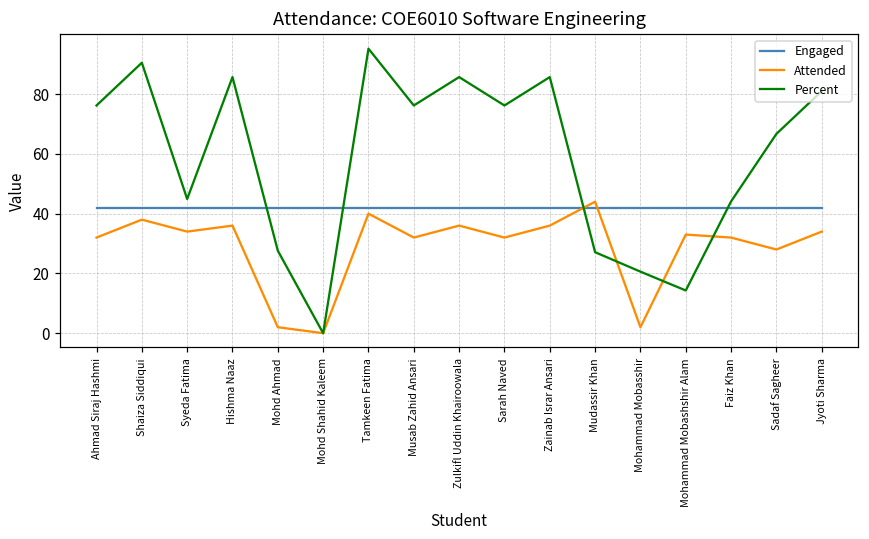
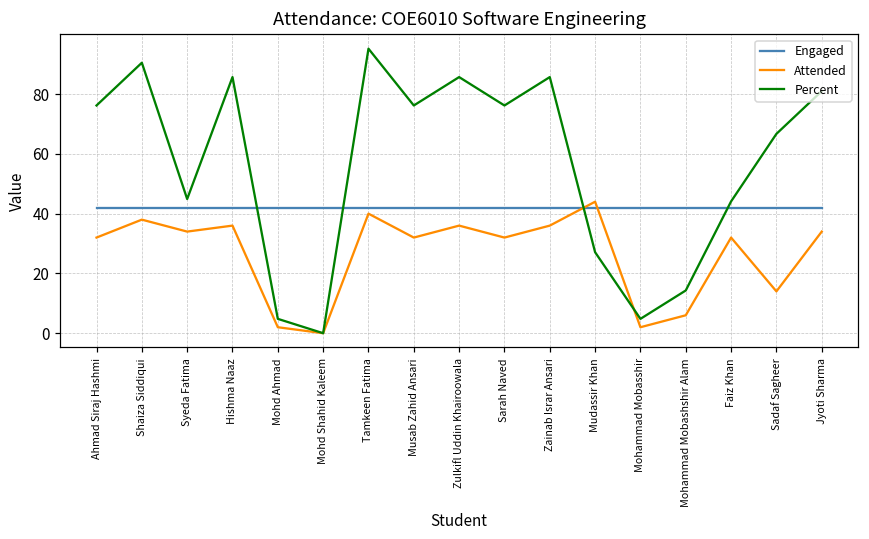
Percent, Mohd Ahmad: 28 -> 5
Percent, Mohammad Mobasshir: 21 -> 5
Attended, Mohammad Mobashshir Alam: 33 -> 6
Attended, Sadaf Sagheer: 28 -> 14
